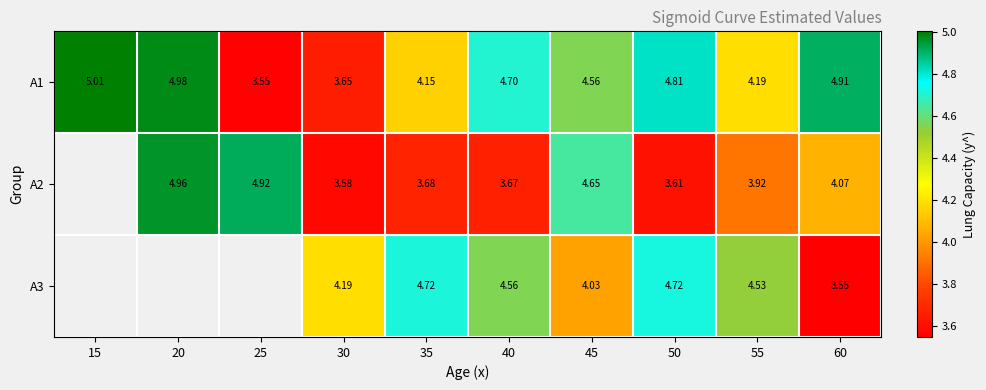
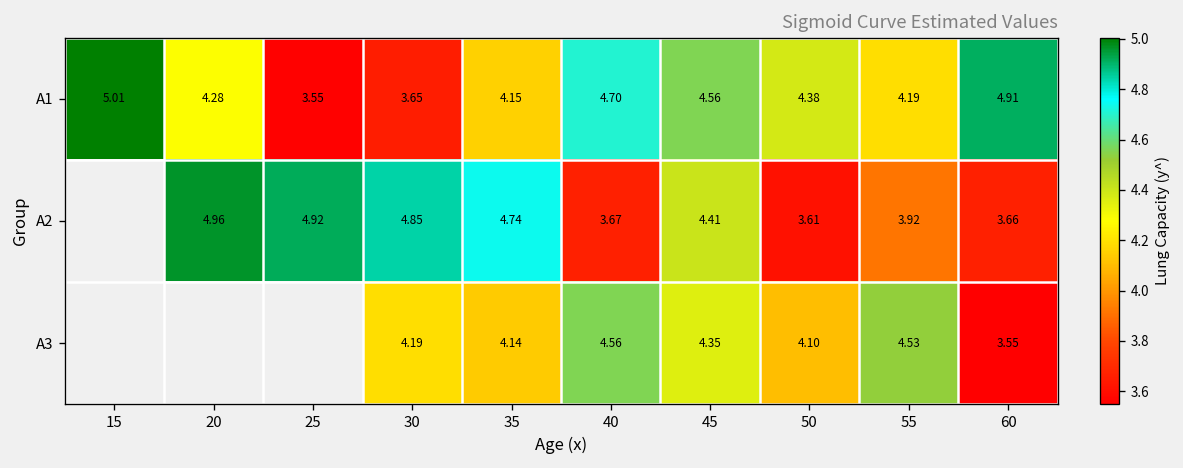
A1, 20: 4.98 -> 4.28
A1, 50: 4.81 -> 4.38
A2, 30: 3.58 -> 4.85
A2, 35: 3.68 -> 4.74
A2, 45: 4.65 -> 4.41
A2, 60: 4.07 -> 3.66
A3, 35: 4.72 -> 4.14
A3, 45: 4.03 -> 4.35
A3, 50: 4.72 -> 4.10
